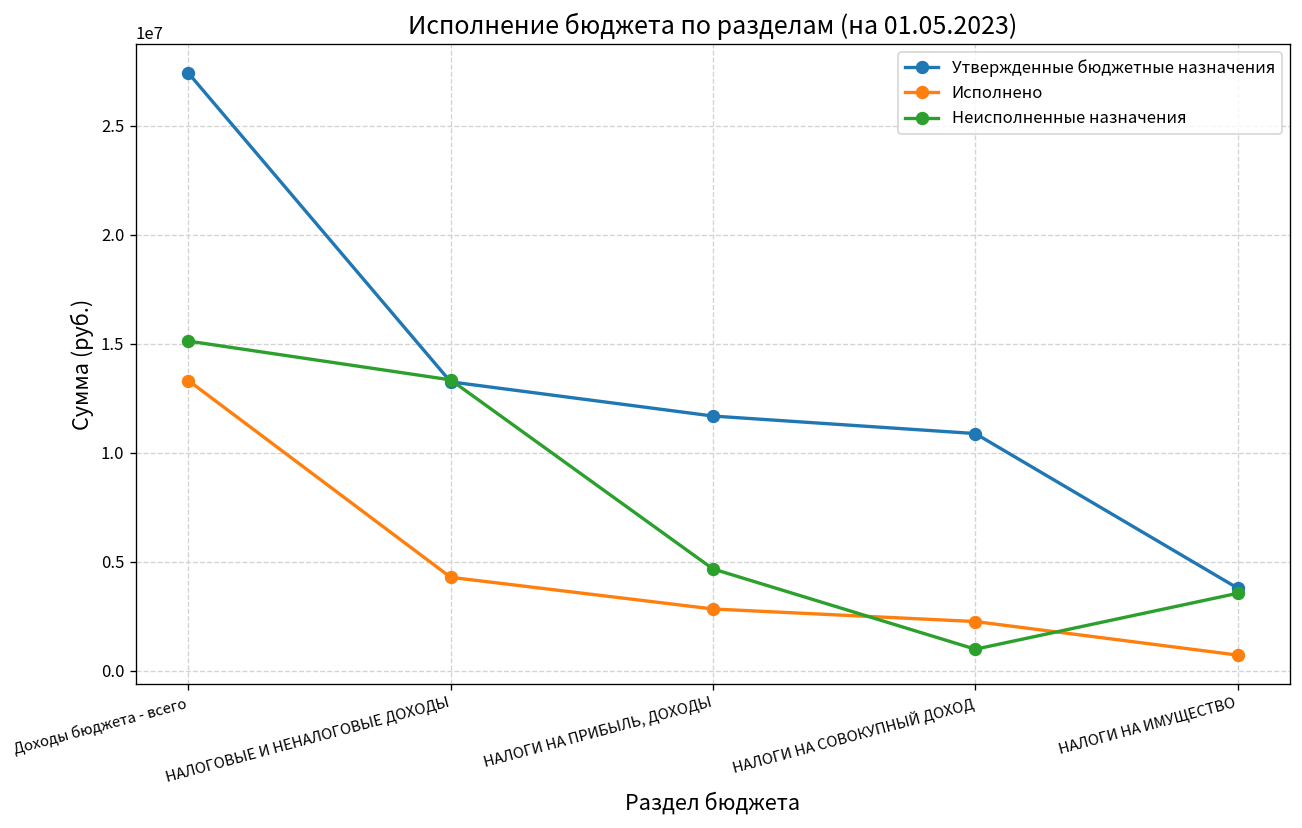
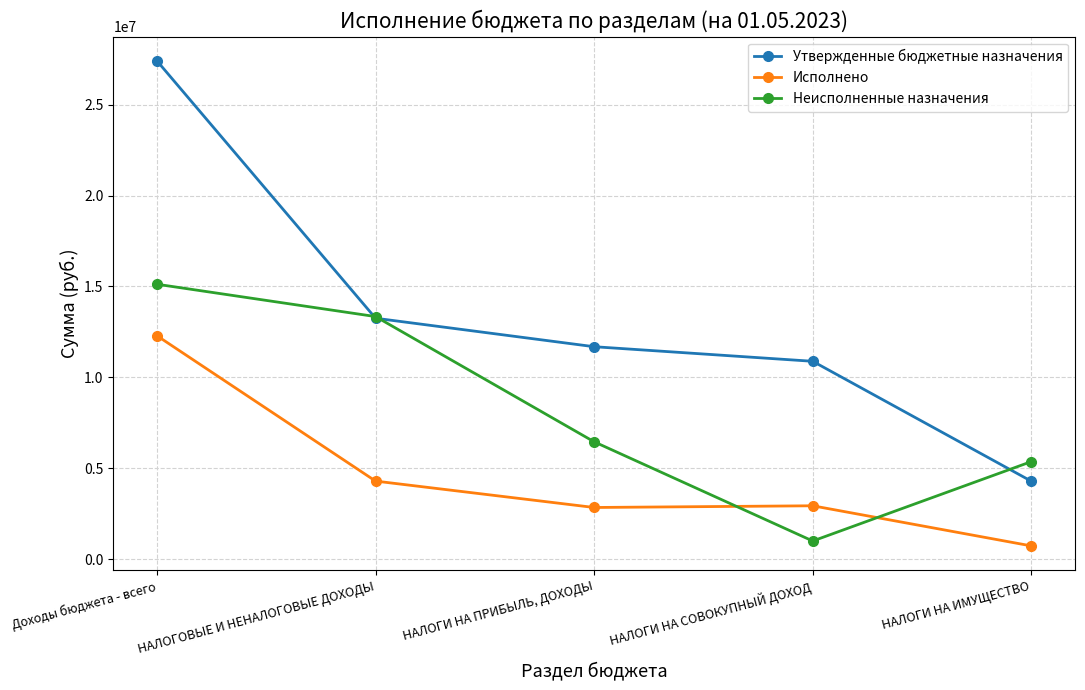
Исполнено, Доходы бюджета - всего: 13300000 -> 12300000
Неисполненные назначения, НАЛОГИ НА ПРИБЫЛЬ, ДОХОДЫ: 4700000 -> 6500000
Исполнено, НАЛОГИ НА СОВОКУПНЫЙ ДОХОД: 2300000 -> 2900000
Утвержденные бюджетные назначения, НАЛОГИ НА ИМУЩЕСТВО: 3800000 -> 4300000
Неисполненные назначения, НАЛОГИ НА ИМУЩЕСТВО: 3600000 -> 5400000
